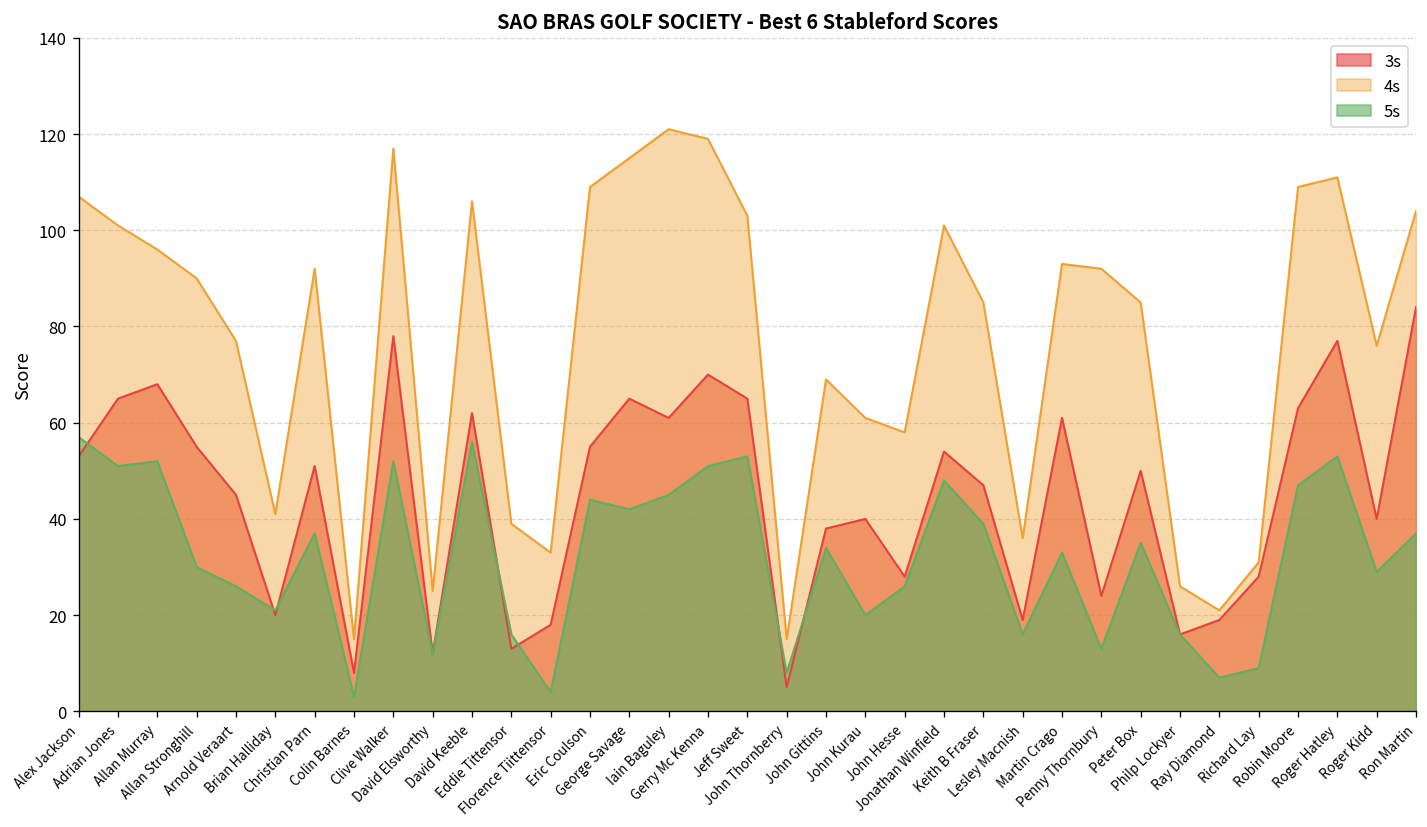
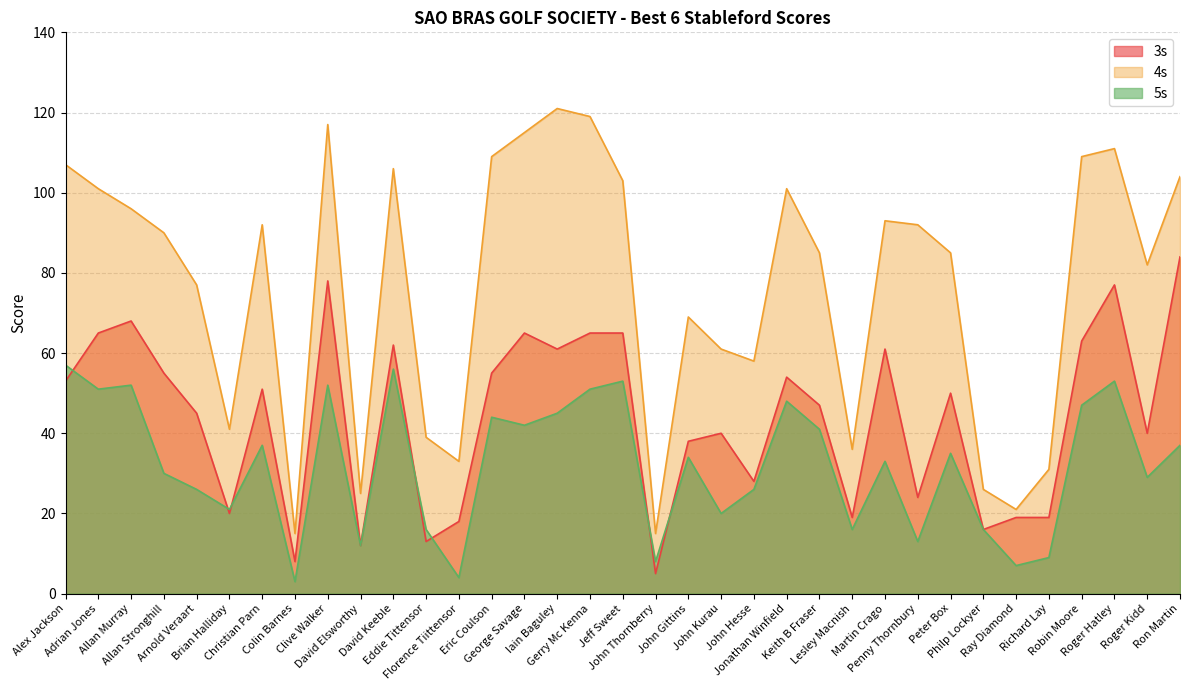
3s, Gerry Mc Kenna: 70 -> 65
5s, Keith B Fraser: 39 -> 41
3s, Richard Lay: 28 -> 19
4s, Roger Kidd: 76 -> 82
